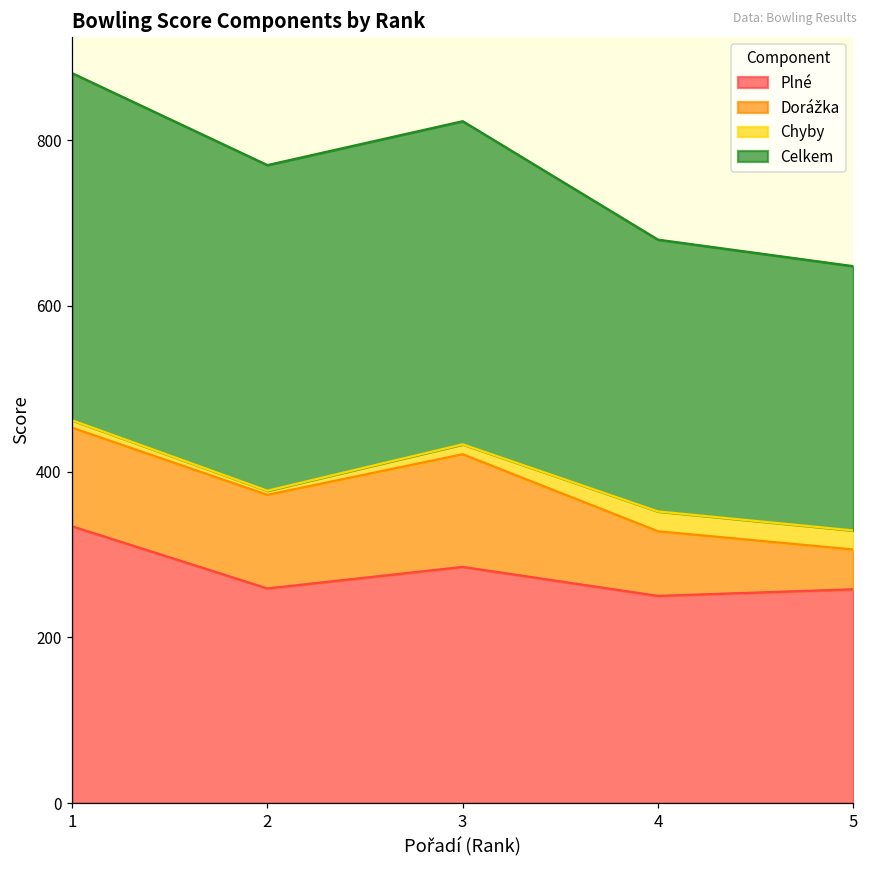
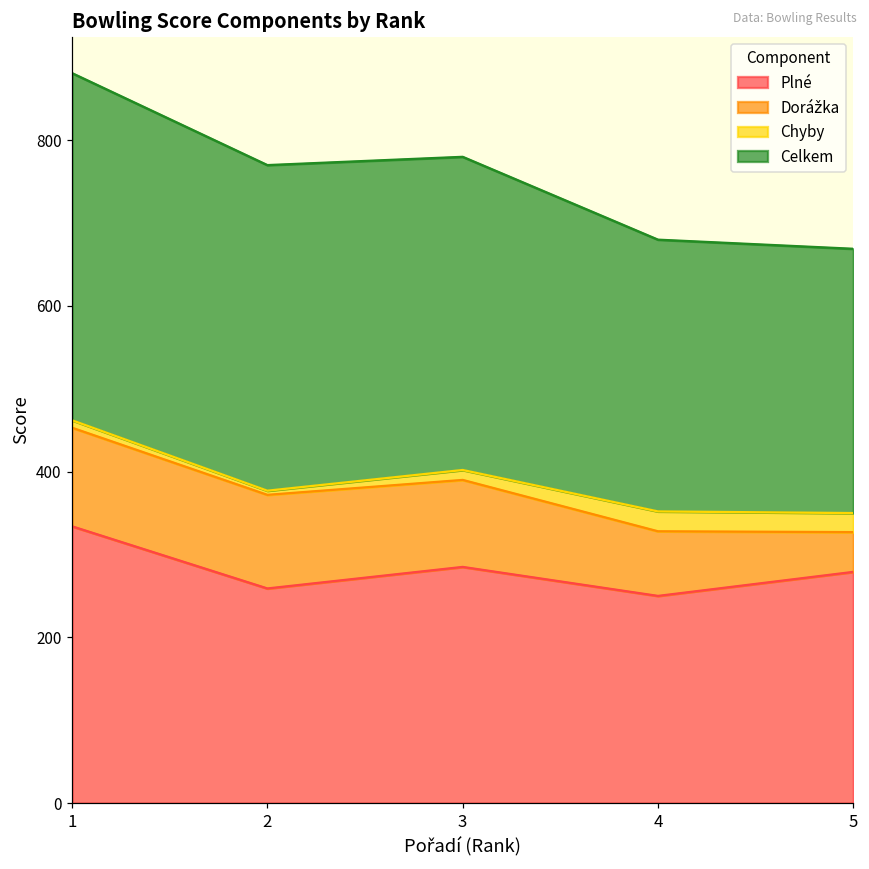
Dorážka, 3: 140 -> 110
Celkem, 3: 390 -> 380
Plné, 5: 260 -> 280
